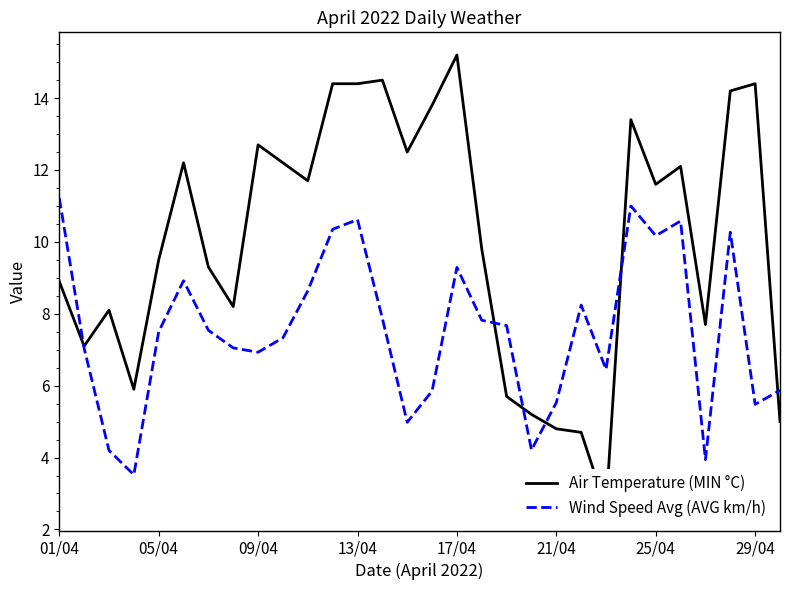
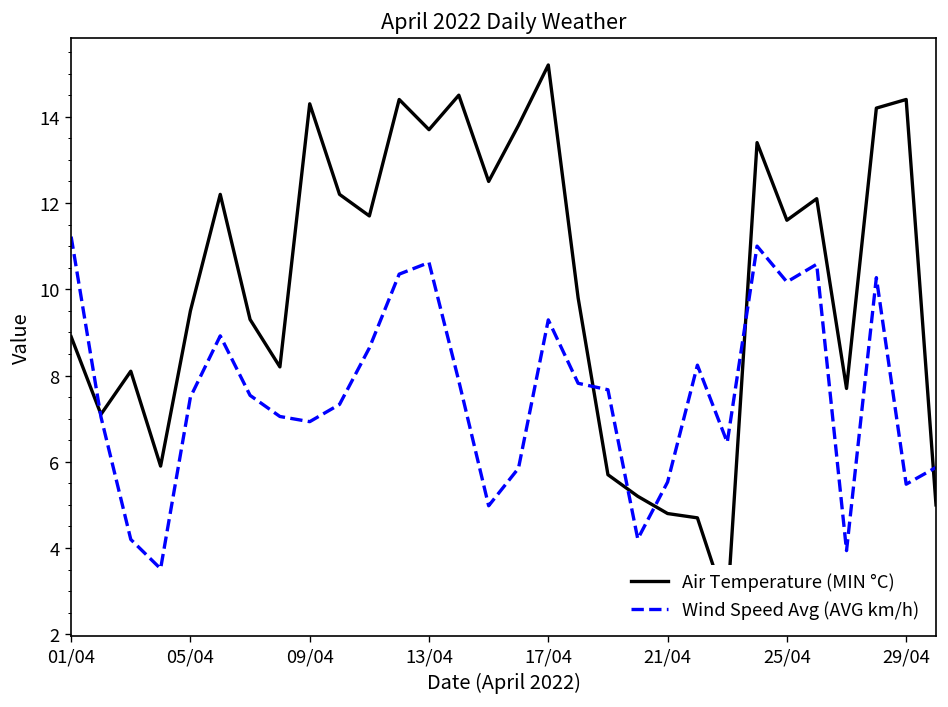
Air Temperature (MIN °C), 09/04: 12.7 -> 14.3
Air Temperature (MIN °C), 13/04: 14.4 -> 13.7
